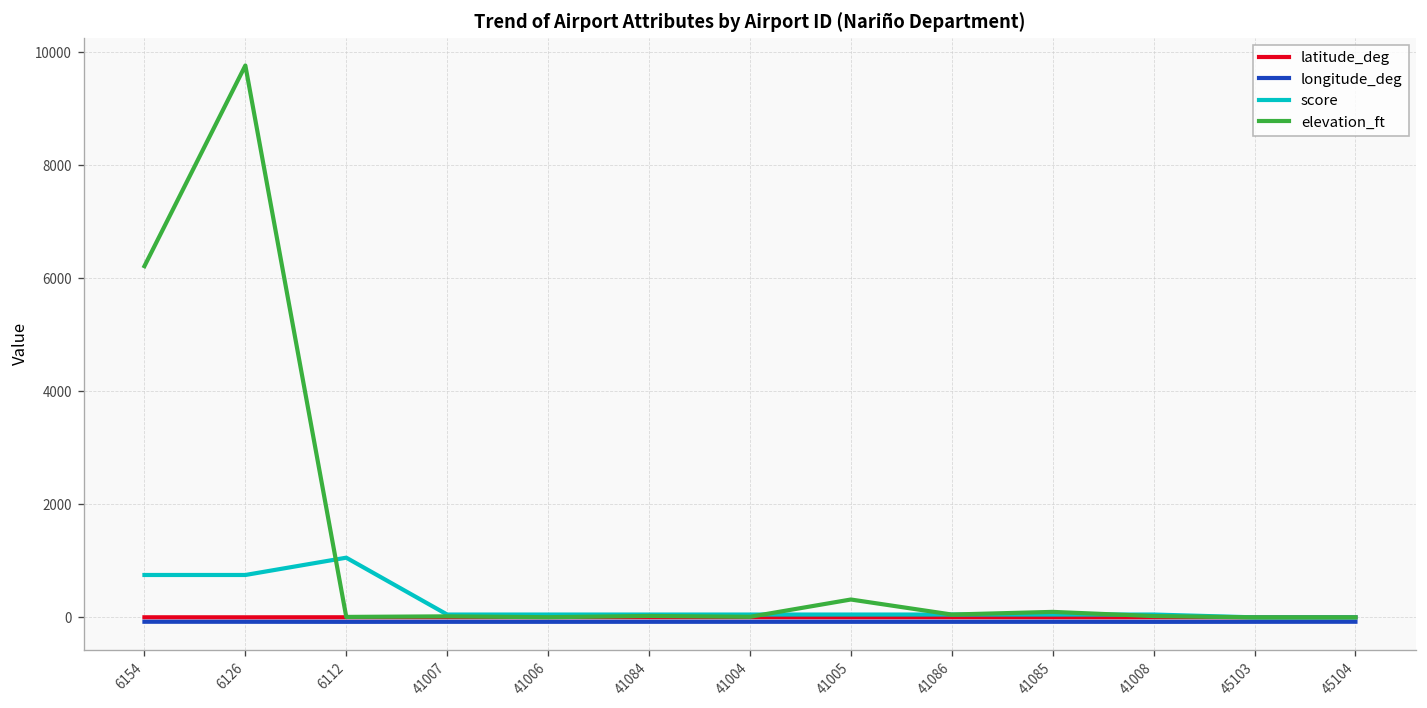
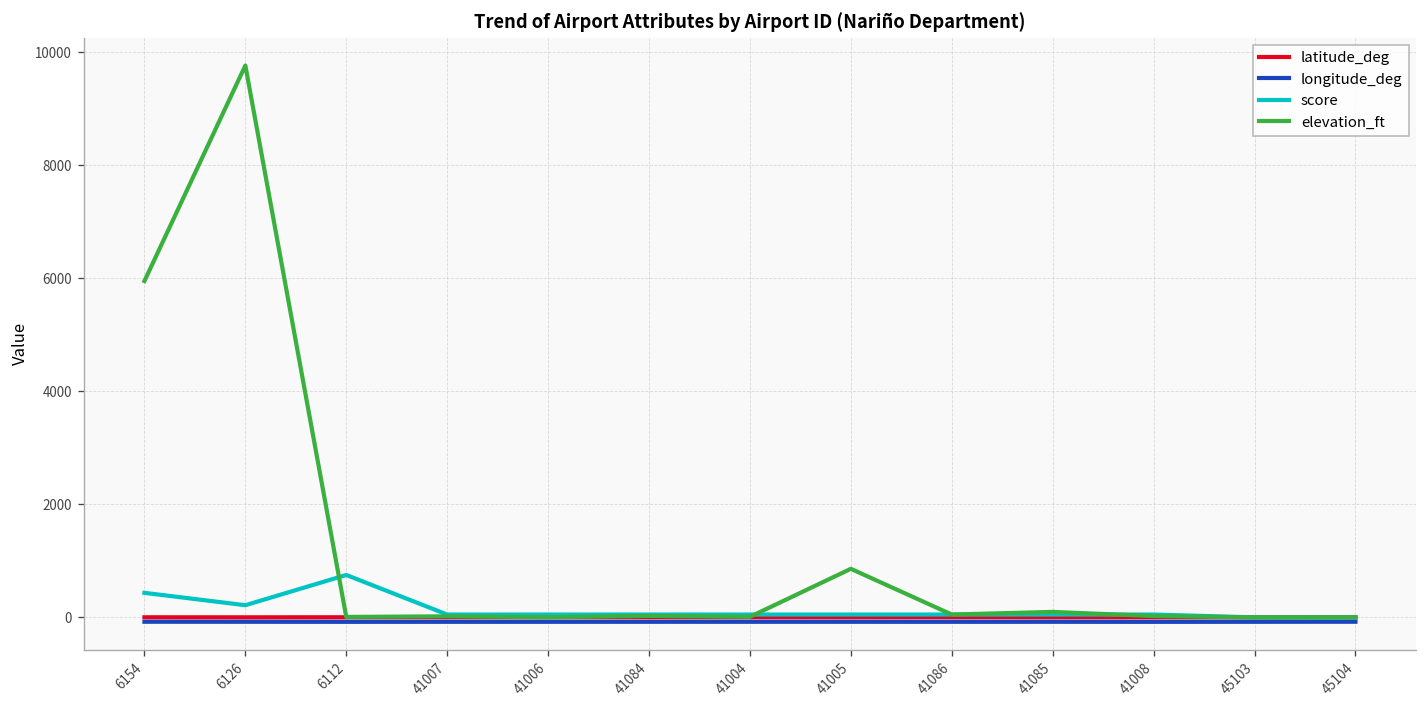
score, 6154: 800 -> 400
elevation_ft, 6154: 6200 -> 6000
score, 6126: 800 -> 200
score, 6112: 1100 -> 800
elevation_ft, 41005: 300 -> 900
